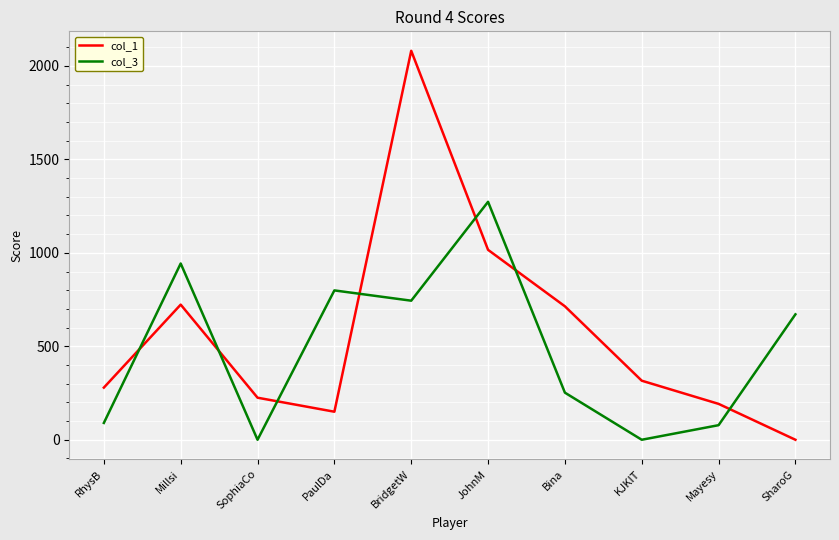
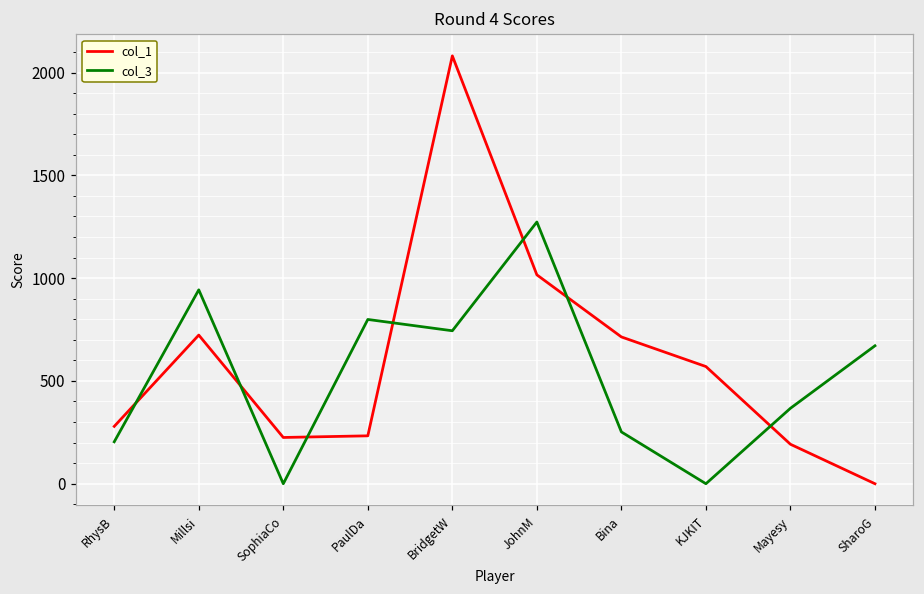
col_3, RhysB: 90 -> 200
col_1, PaulDa: 150 -> 230
col_1, KJKIT: 320 -> 570
col_3, Mayesy: 80 -> 370
